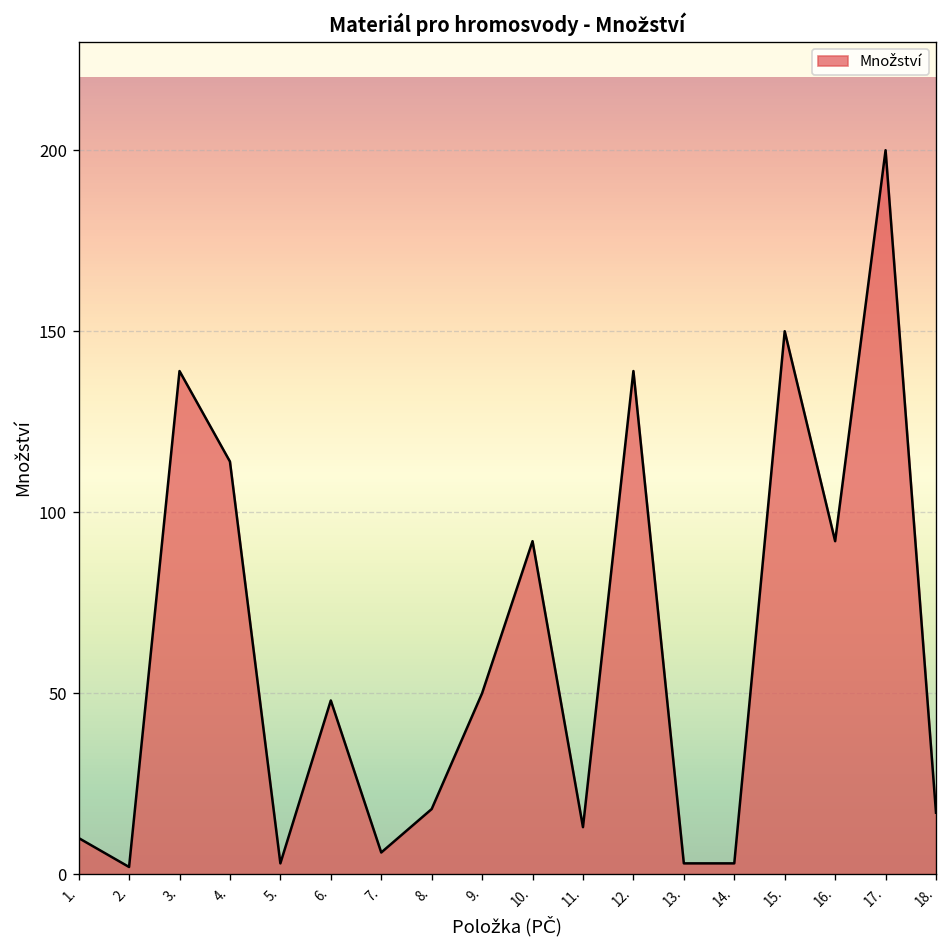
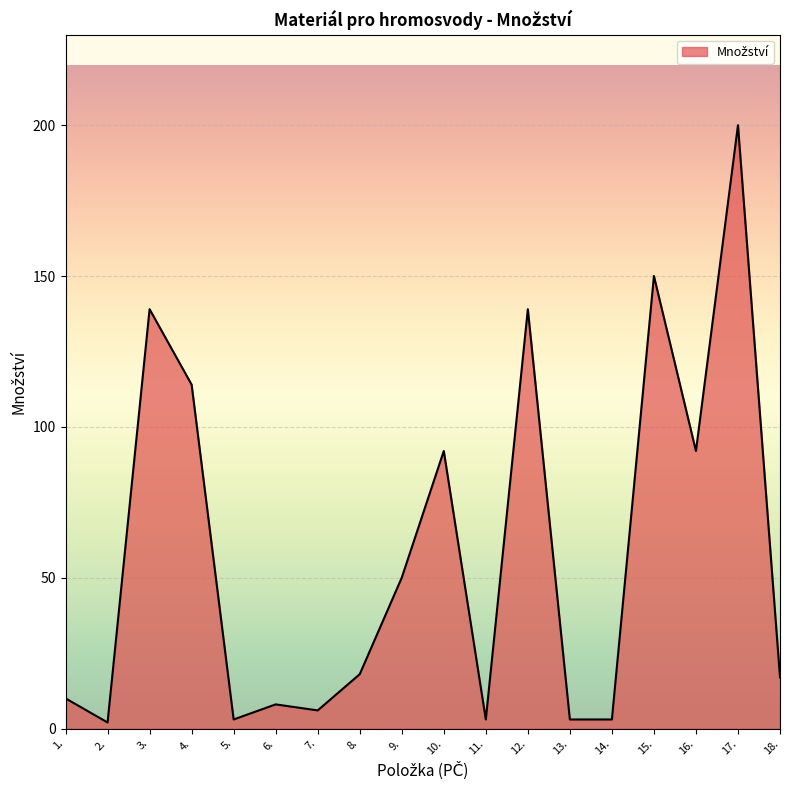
6.: 48 -> 8
11.: 13 -> 3
